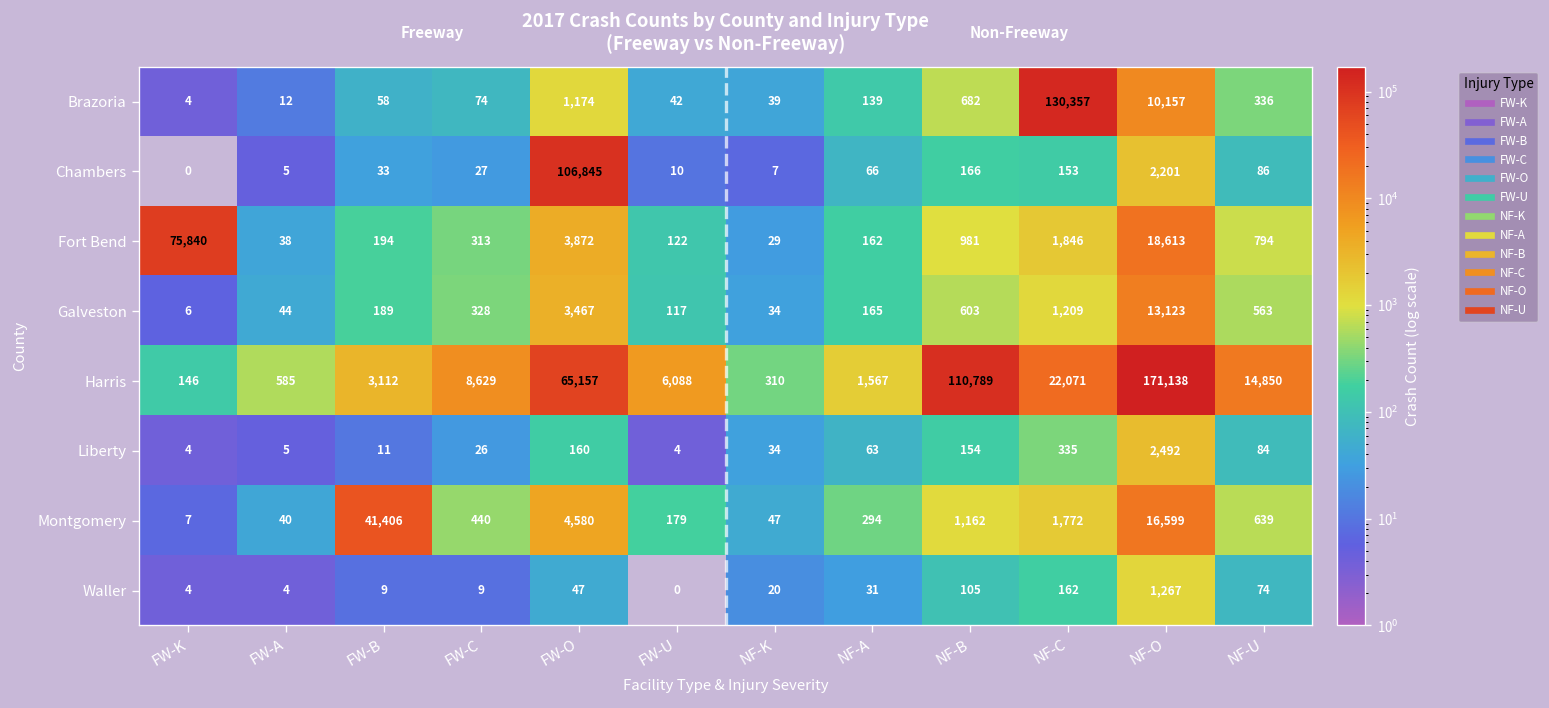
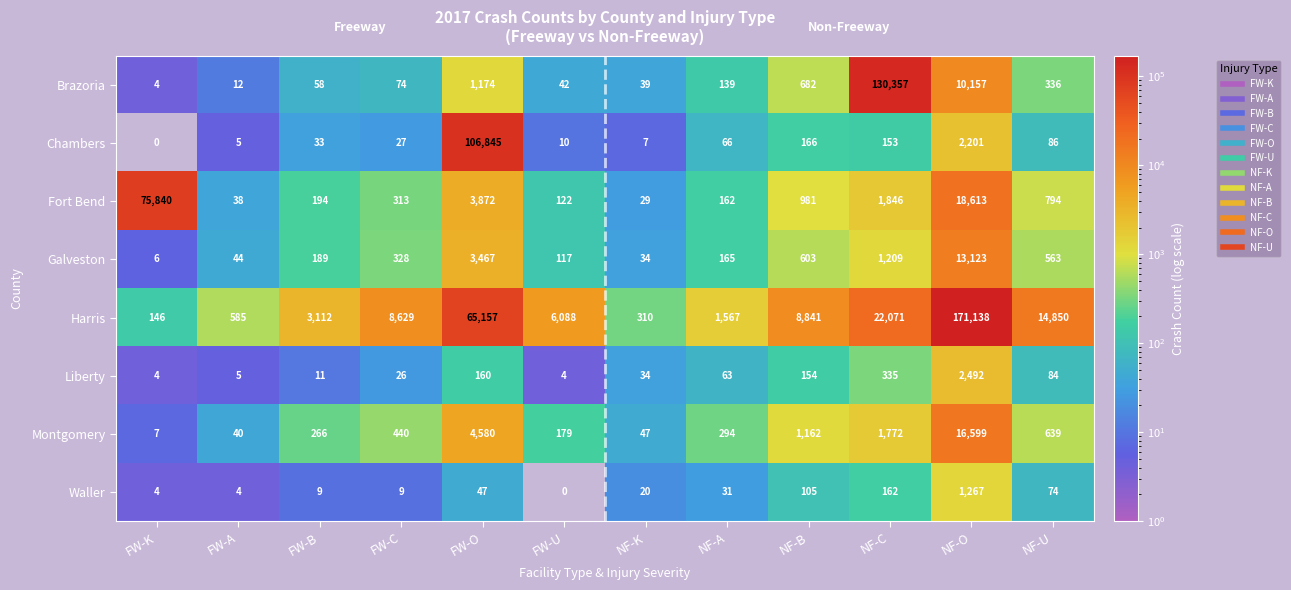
Harris, NF-B: 110,789 -> 8,841
Montgomery, FW-B: 41,406 -> 266
